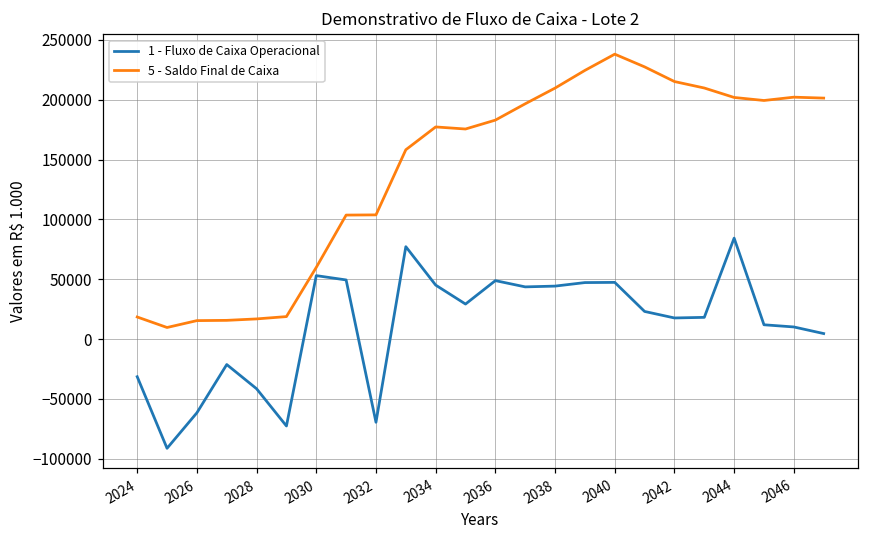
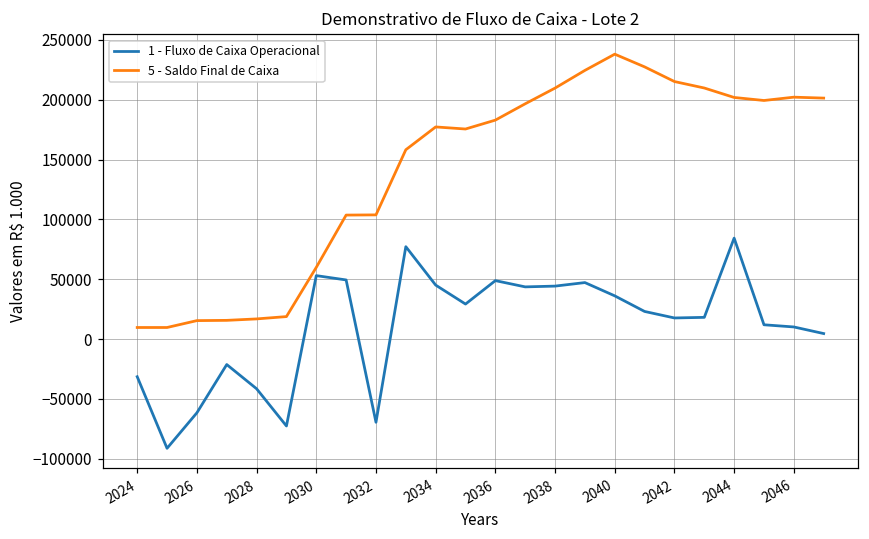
5 - Saldo Final de Caixa, 2024: 18000 -> 10000
1 - Fluxo de Caixa Operacional, 2040: 47000 -> 36000
